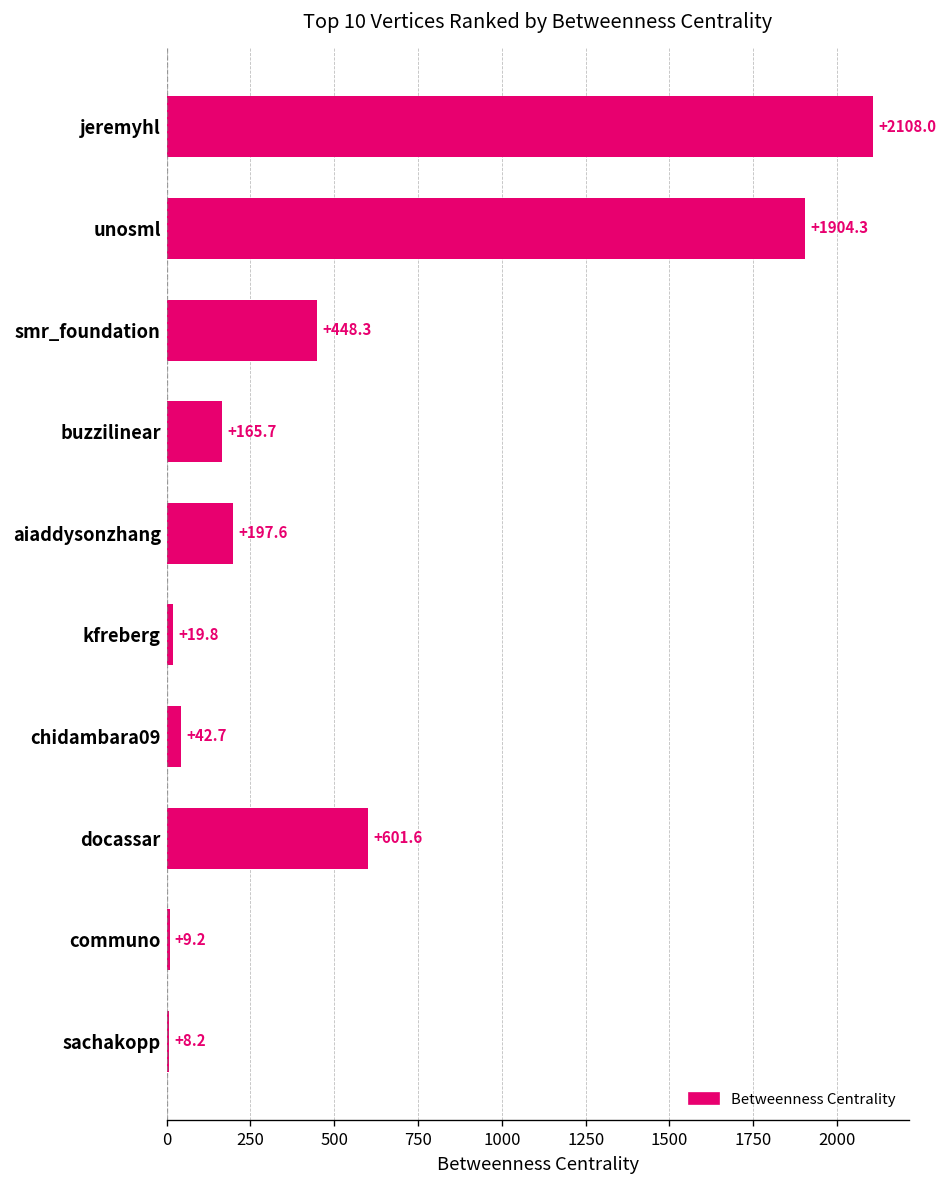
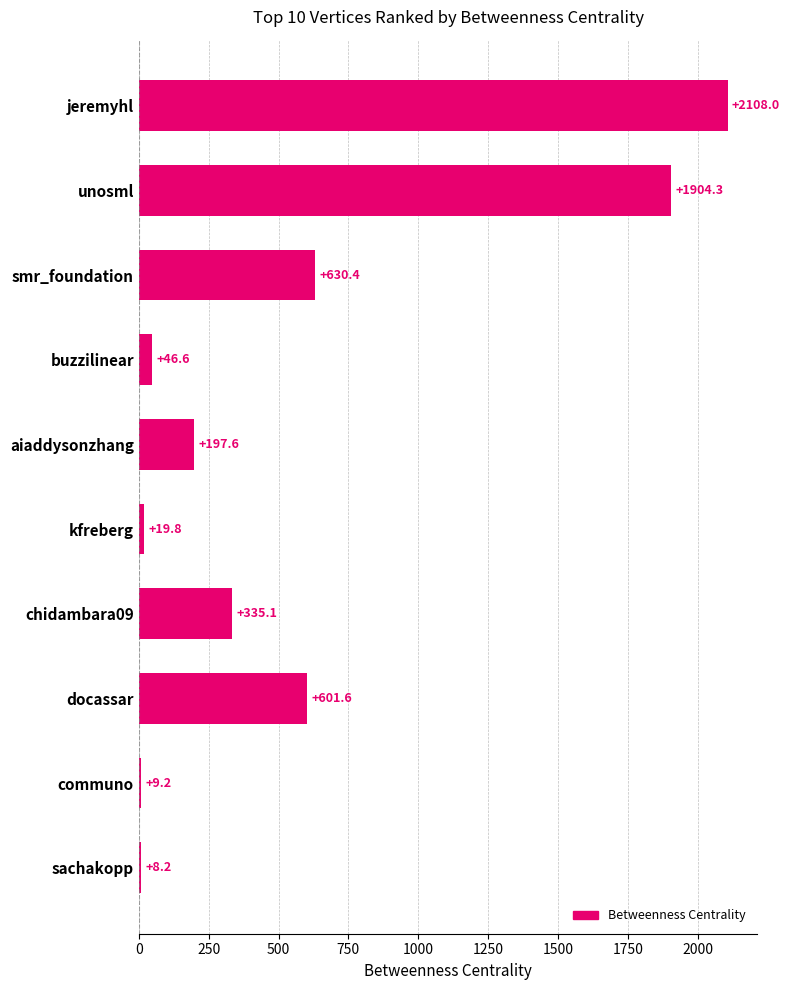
smr_foundation: +448.3 -> +630.4
buzzilinear: +165.7 -> +46.6
chidambara09: +42.7 -> +335.1
